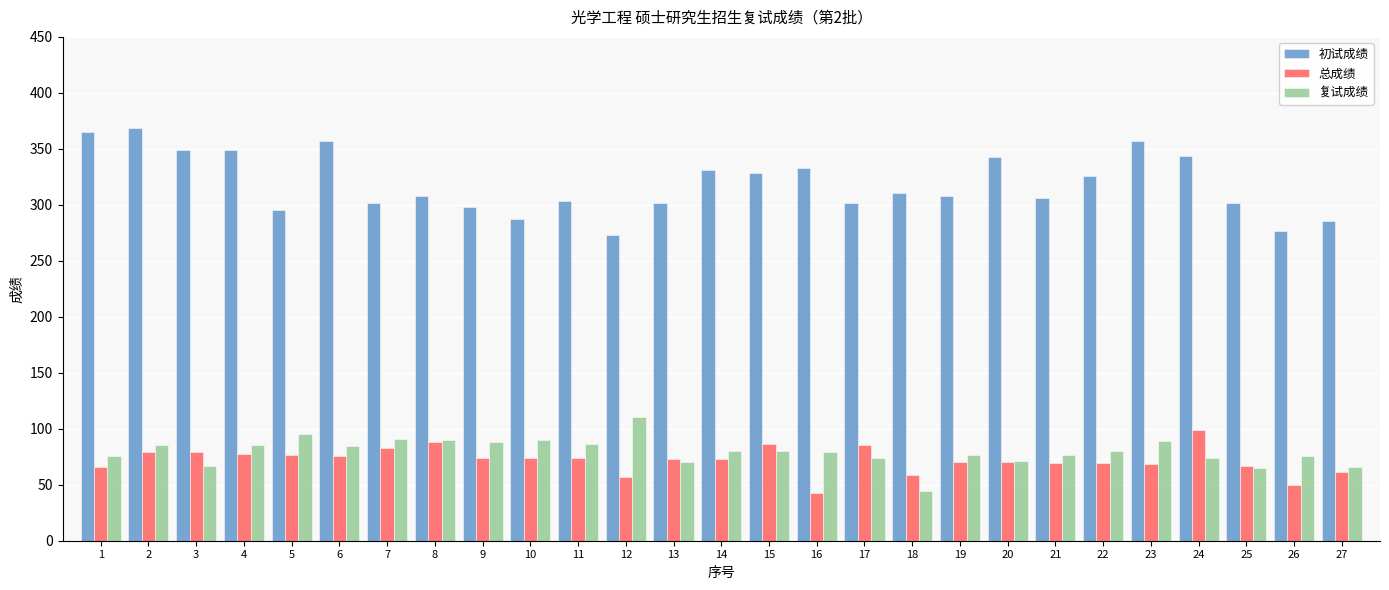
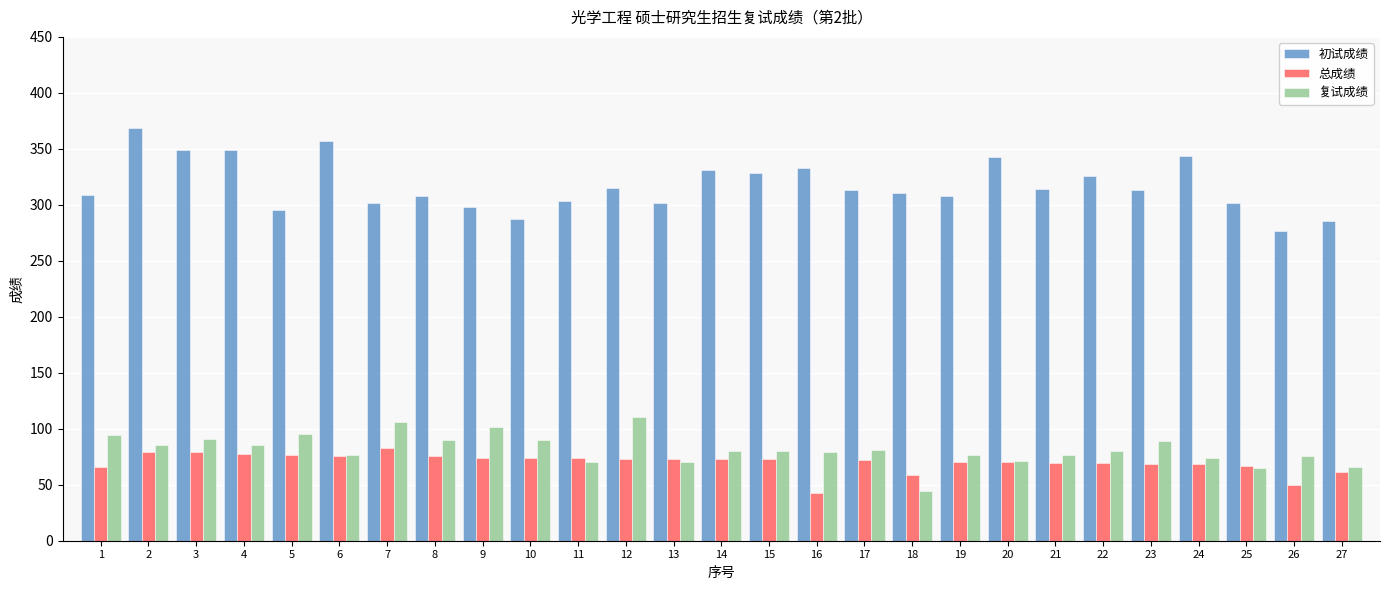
初试成绩, 1: 365 -> 309
复试成绩, 1: 76 -> 94
复试成绩, 3: 67 -> 91
复试成绩, 6: 85 -> 77
复试成绩, 7: 91 -> 106
总成绩, 8: 88 -> 76
复试成绩, 9: 88 -> 102
复试成绩, 11: 86 -> 71
初试成绩, 12: 273 -> 315
总成绩, 12: 57 -> 73
总成绩, 15: 86 -> 73
初试成绩, 17: 302 -> 313
总成绩, 17: 85 -> 72
复试成绩, 17: 74 -> 81
初试成绩, 21: 306 -> 314
初试成绩, 23: 357 -> 313
总成绩, 24: 99 -> 68
